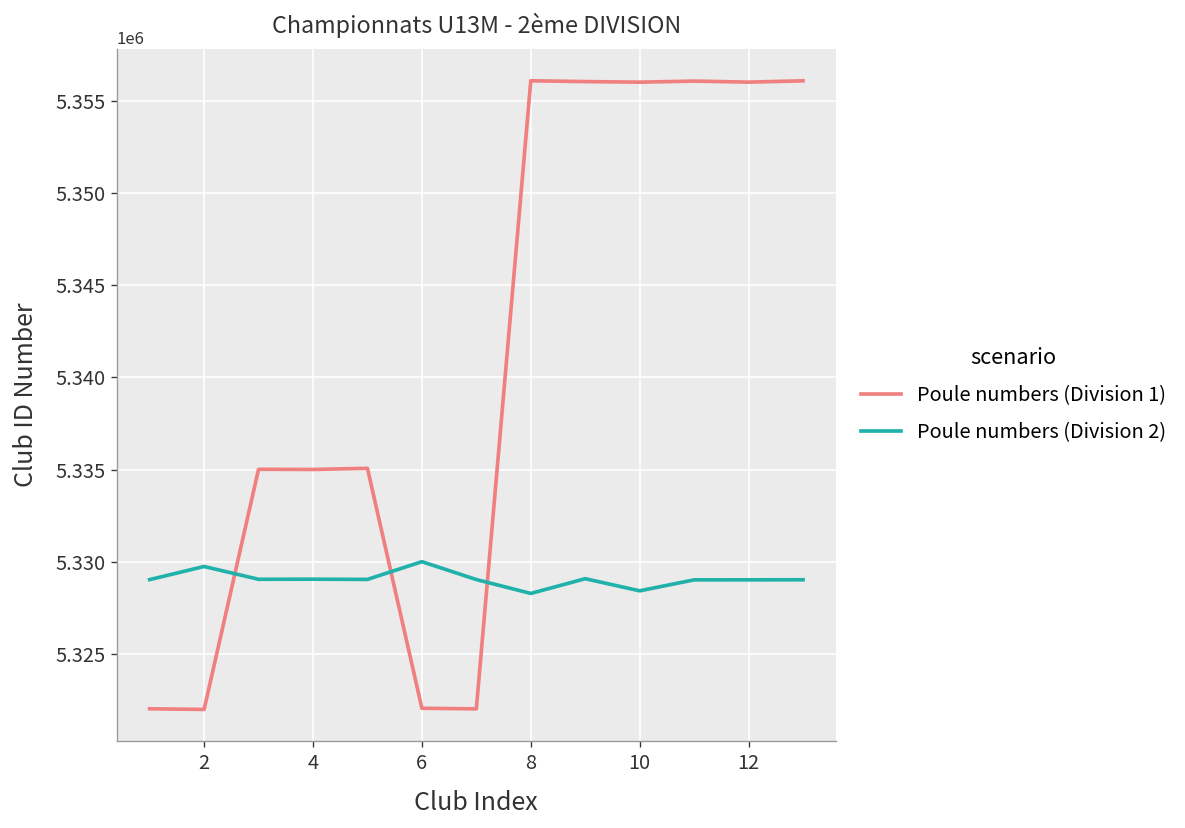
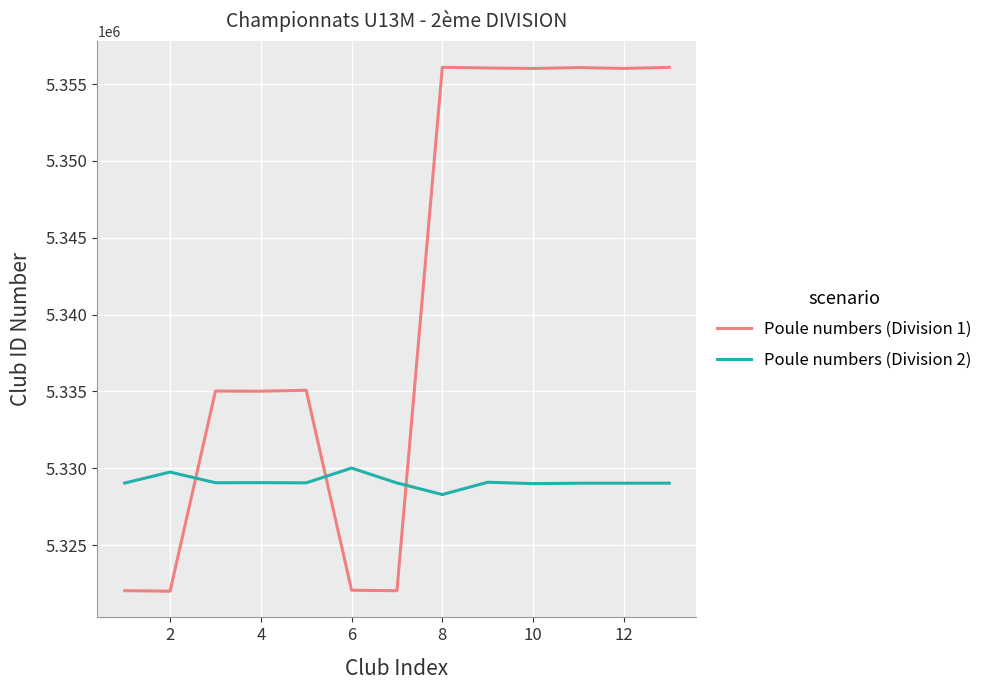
Poule numbers (Division 2), 10: 5328400 -> 5329000
